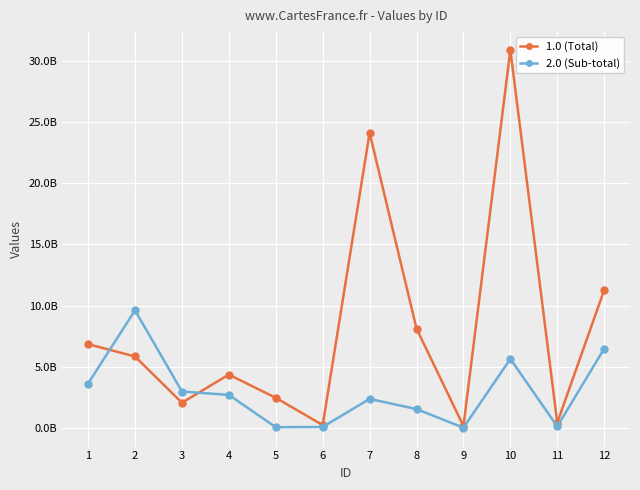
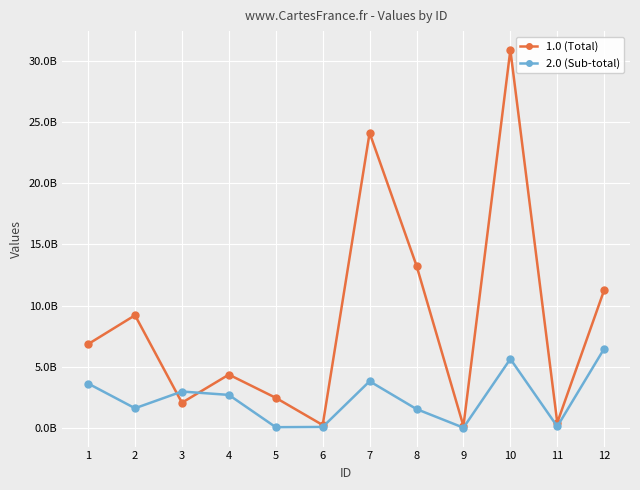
1.0 (Total), 2: 5900000000 -> 9200000000
2.0 (Sub-total), 2: 9600000000 -> 1600000000
2.0 (Sub-total), 7: 2400000000 -> 3800000000
1.0 (Total), 8: 8100000000 -> 13300000000
